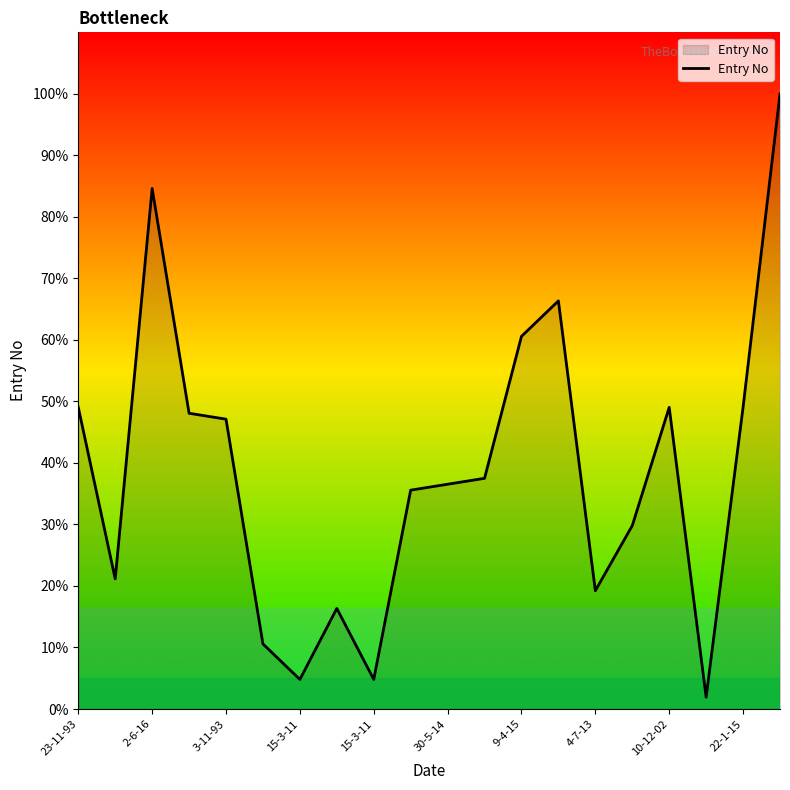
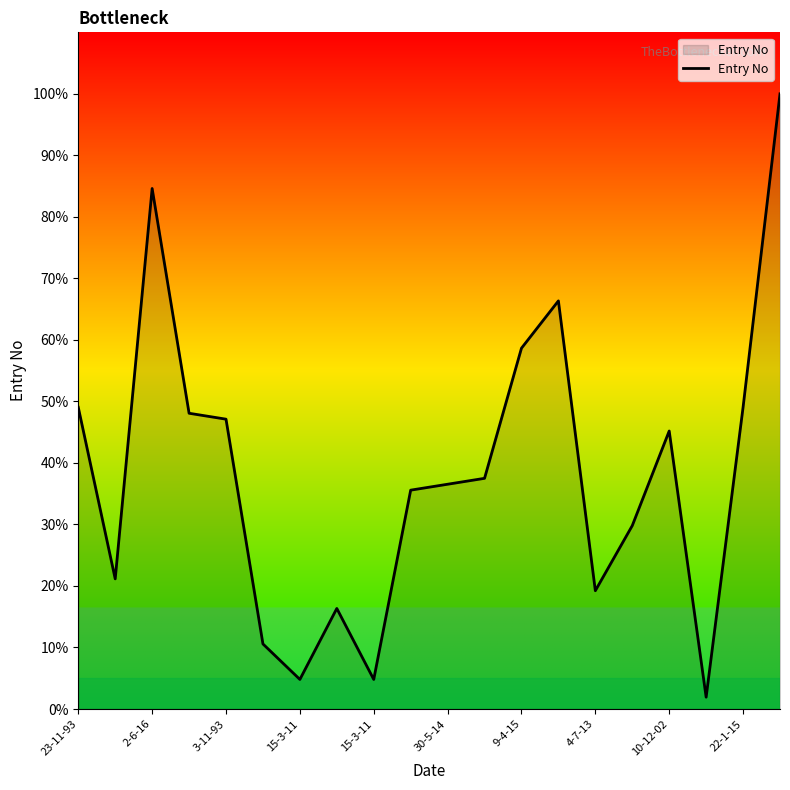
9-4-15: 61% -> 59%
10-12-02: 49% -> 45%
